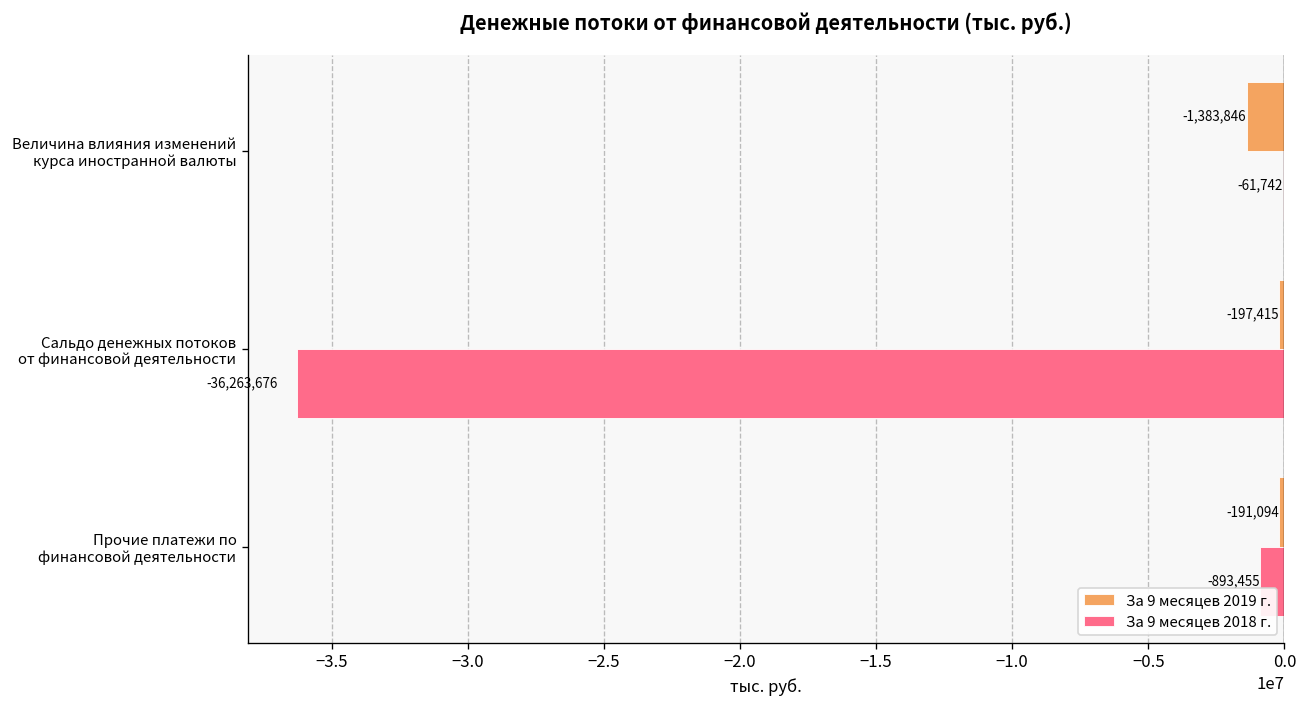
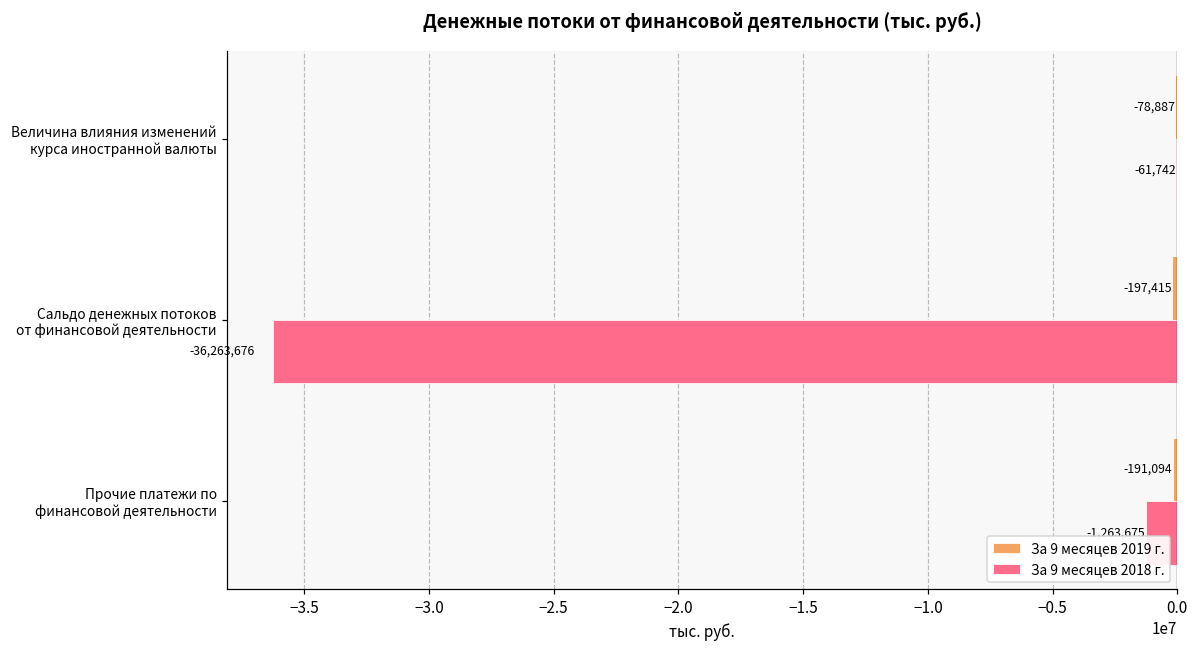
За 9 месяцев 2019 г., Величина влияния изменений курса иностранной валюты: -1,383,846 -> -78,887
За 9 месяцев 2018 г., Прочие платежи по финансовой деятельности: -900000 -> -1300000
